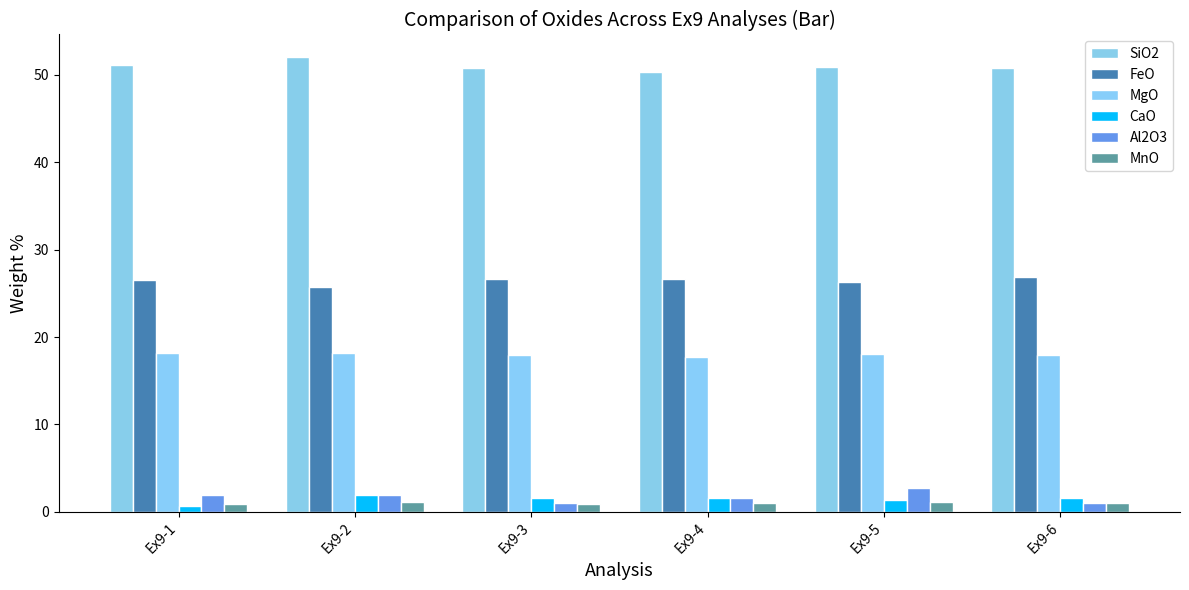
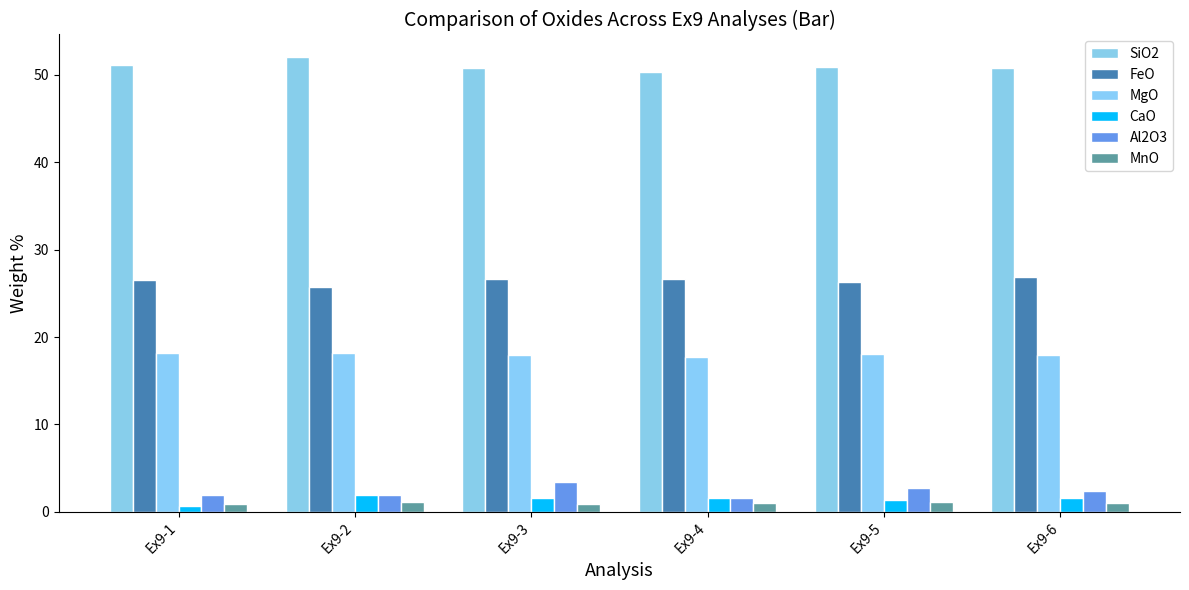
Al2O3, Ex9-3: 1 -> 3
Al2O3, Ex9-6: 1 -> 2
